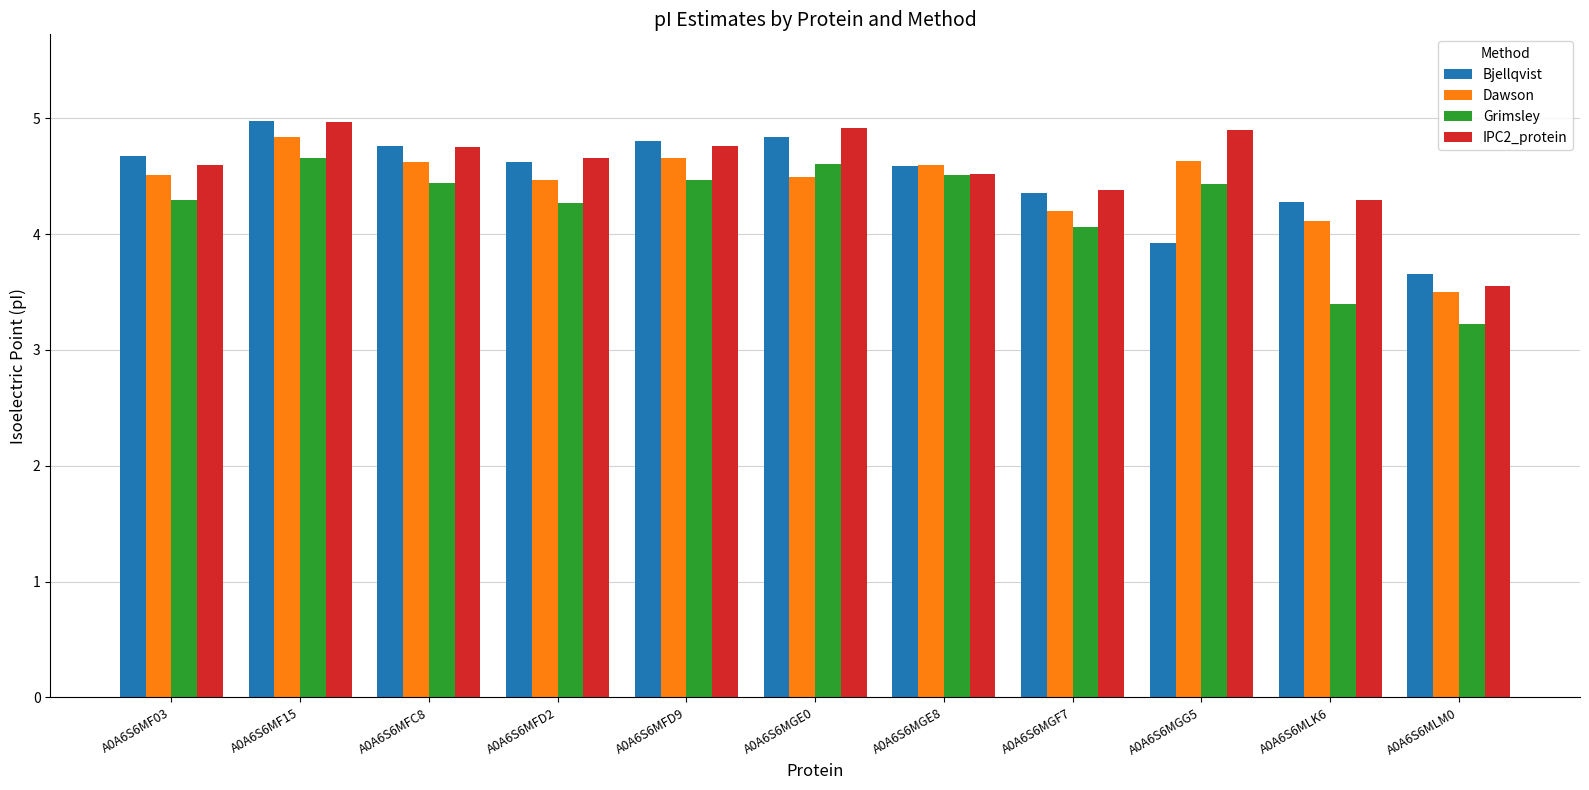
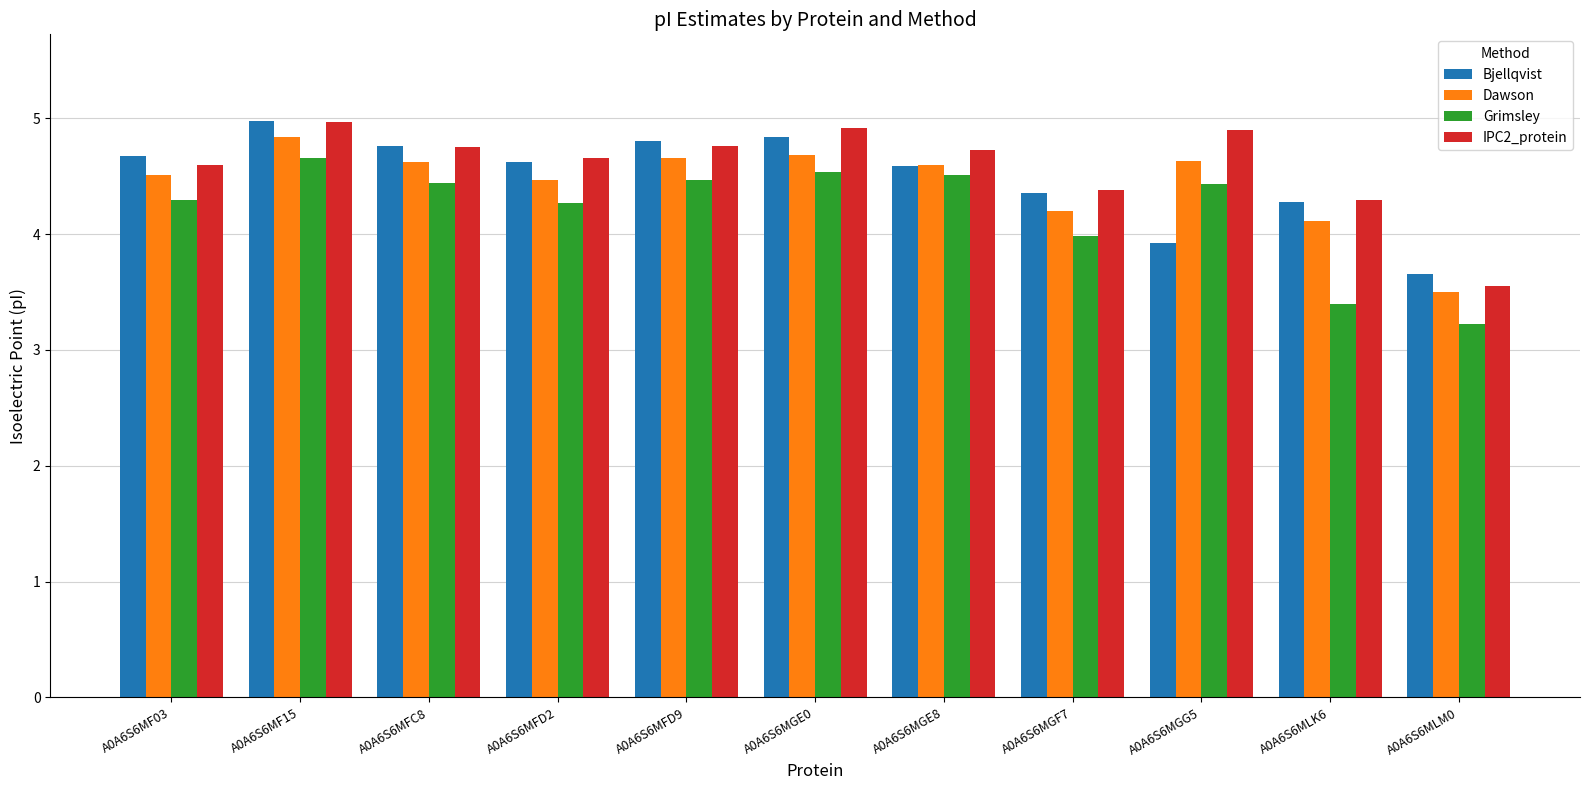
Dawson, A0A6S6MGE0: 4.49 -> 4.69
Grimsley, A0A6S6MGE0: 4.61 -> 4.53
IPC2_protein, A0A6S6MGE8: 4.52 -> 4.72
Grimsley, A0A6S6MGF7: 4.06 -> 3.99
